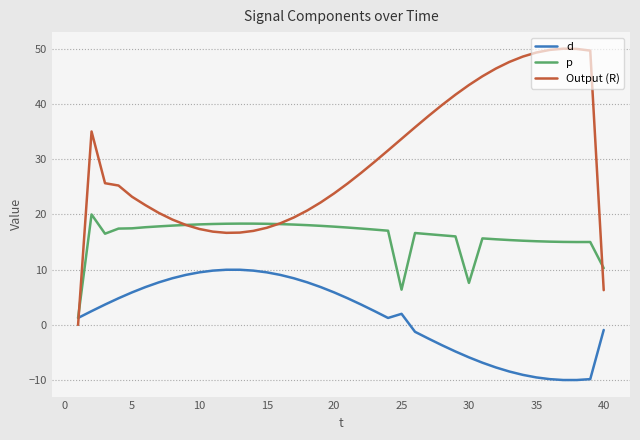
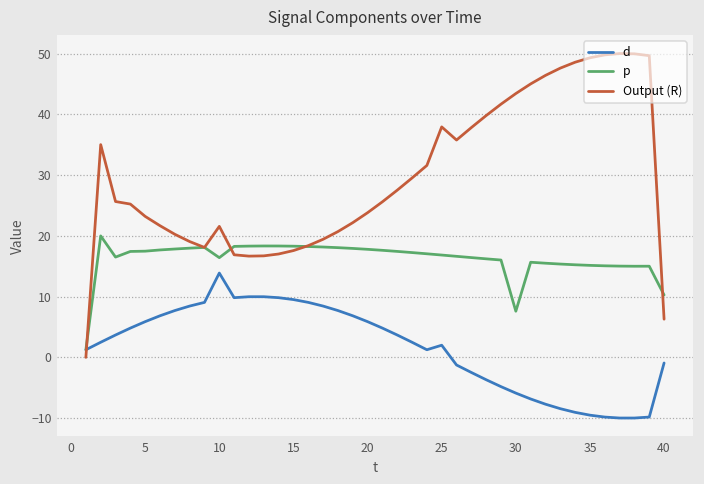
d, 10: 10 -> 14
p, 10: 18 -> 16
Output (R), 10: 17 -> 22
p, 25: 6 -> 17
Output (R), 25: 34 -> 38
